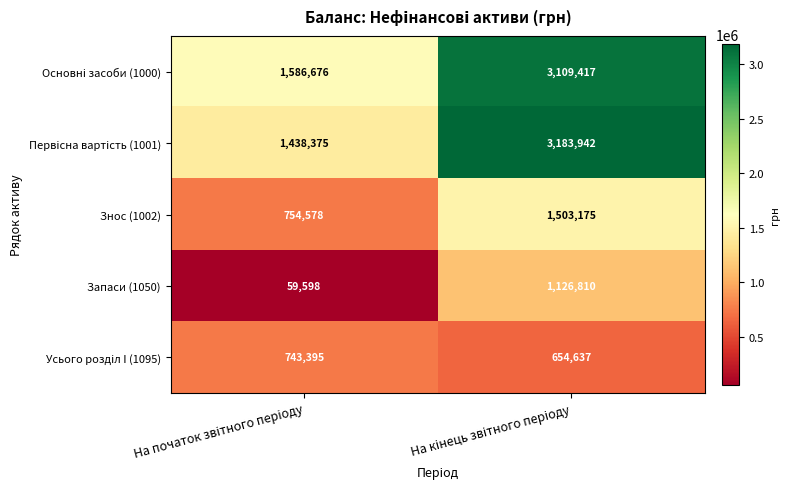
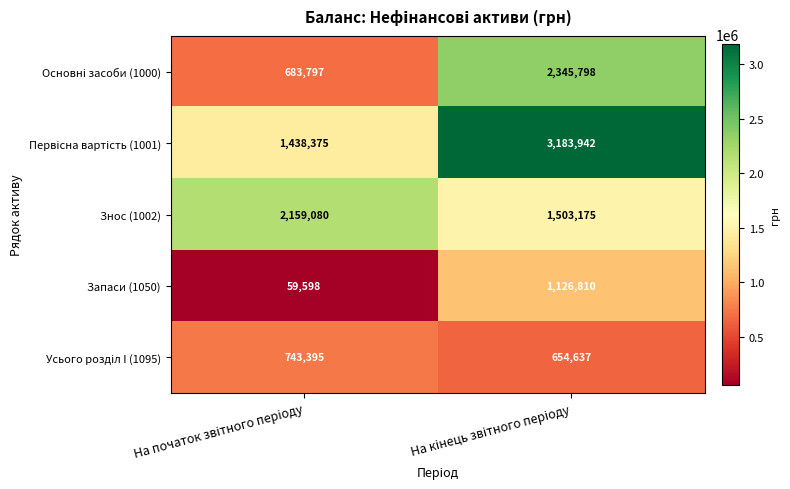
Основні засоби (1000), На початок звітного періоду: 1,586,676 -> 683,797
Основні засоби (1000), На кінець звітного періоду: 3,109,417 -> 2,345,798
Знос (1002), На початок звітного періоду: 754,578 -> 2,159,080
